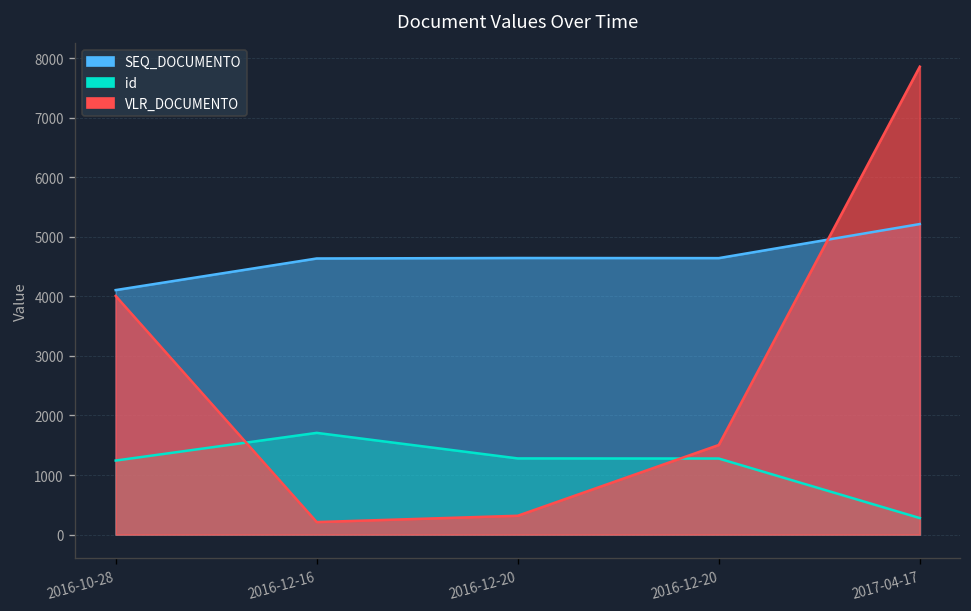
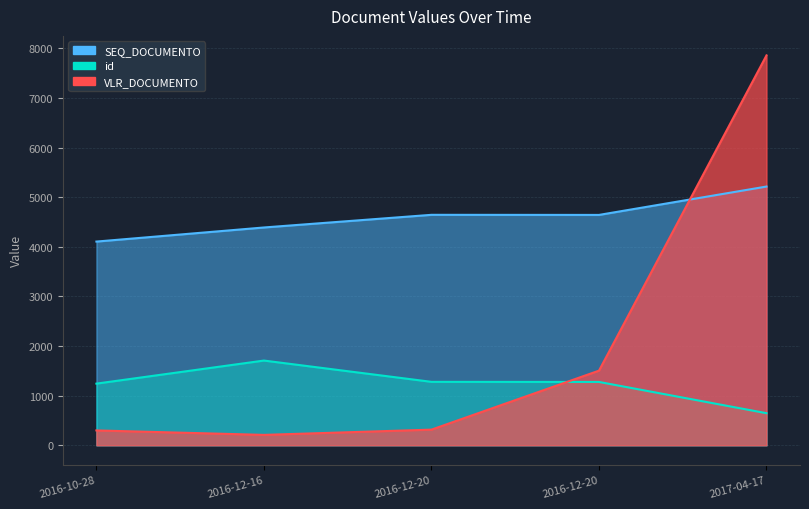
VLR_DOCUMENTO, 2016-10-28: 4000 -> 300
SEQ_DOCUMENTO, 2016-12-16: 4600 -> 4400
id, 2017-04-17: 300 -> 600
